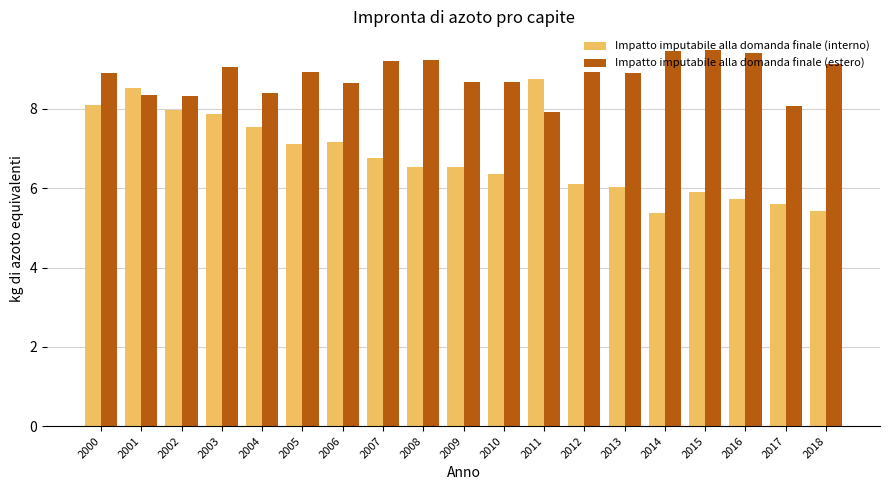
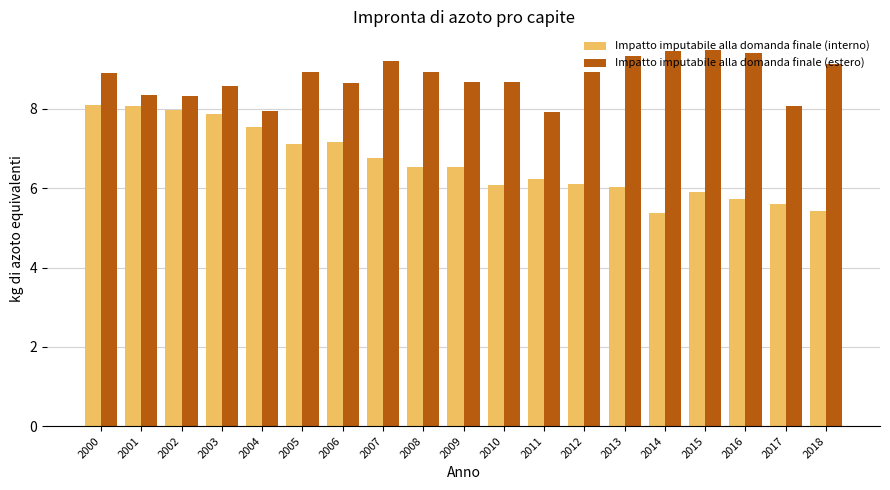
Impatto imputabile alla domanda finale (interno), 2001: 8.5 -> 8.1
Impatto imputabile alla domanda finale (estero), 2003: 9.1 -> 8.6
Impatto imputabile alla domanda finale (estero), 2004: 8.4 -> 7.9
Impatto imputabile alla domanda finale (estero), 2008: 9.2 -> 8.9
Impatto imputabile alla domanda finale (interno), 2010: 6.4 -> 6.1
Impatto imputabile alla domanda finale (interno), 2011: 8.7 -> 6.2
Impatto imputabile alla domanda finale (estero), 2013: 8.9 -> 9.3
